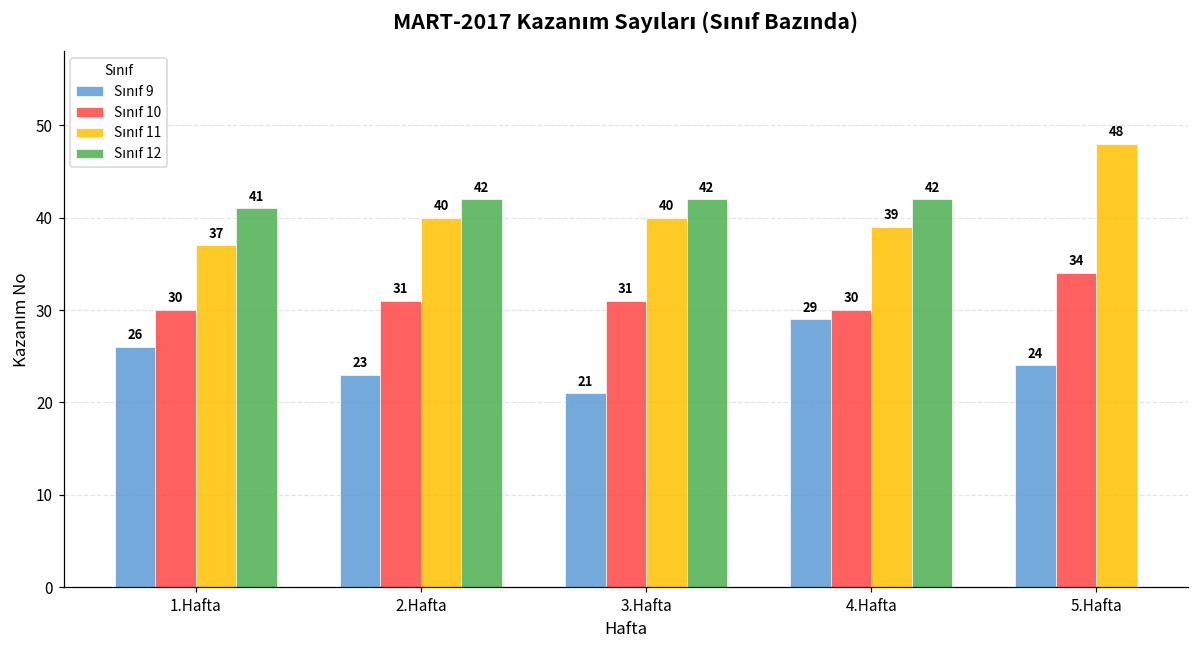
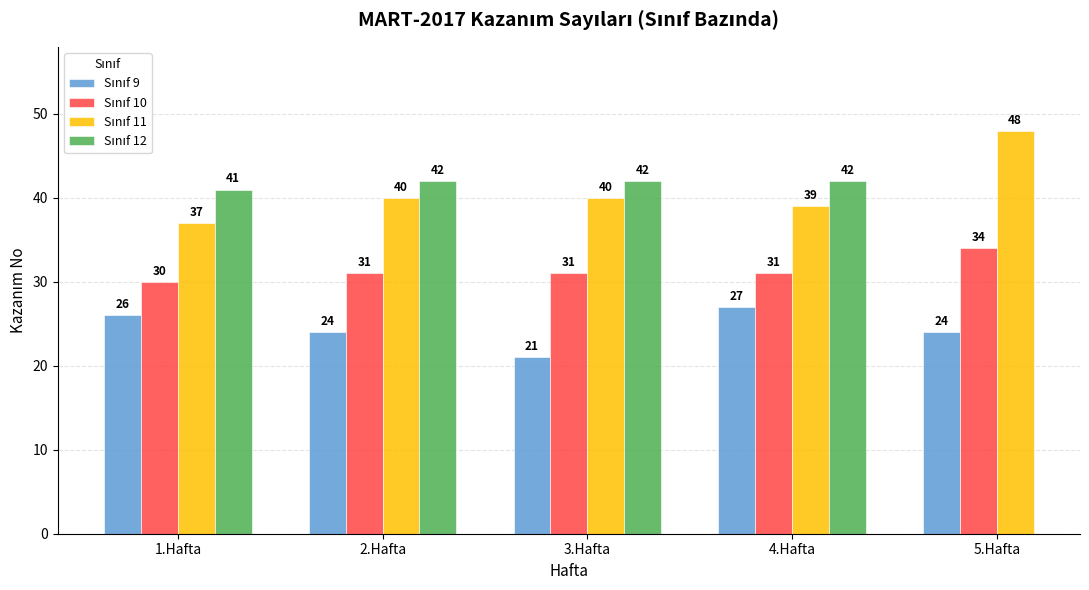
Sınıf 9, 2.Hafta: 23 -> 24
Sınıf 9, 4.Hafta: 29 -> 27
Sınıf 10, 4.Hafta: 30 -> 31
